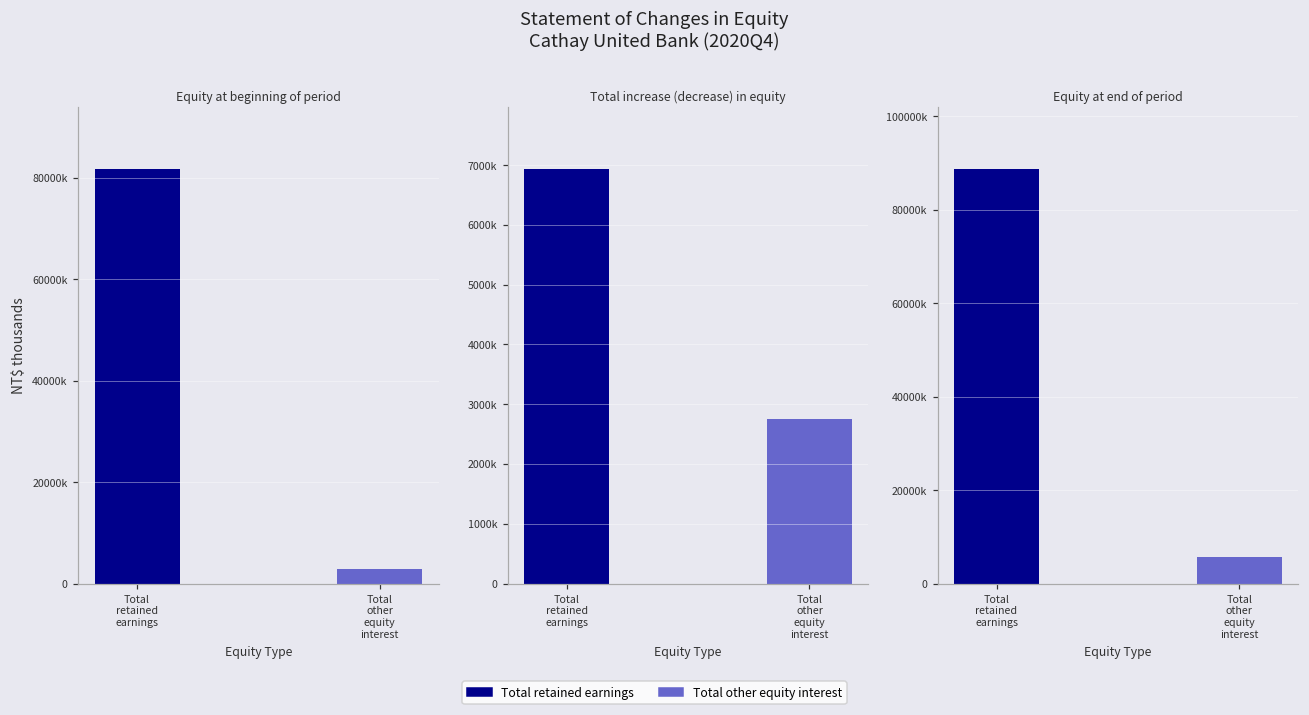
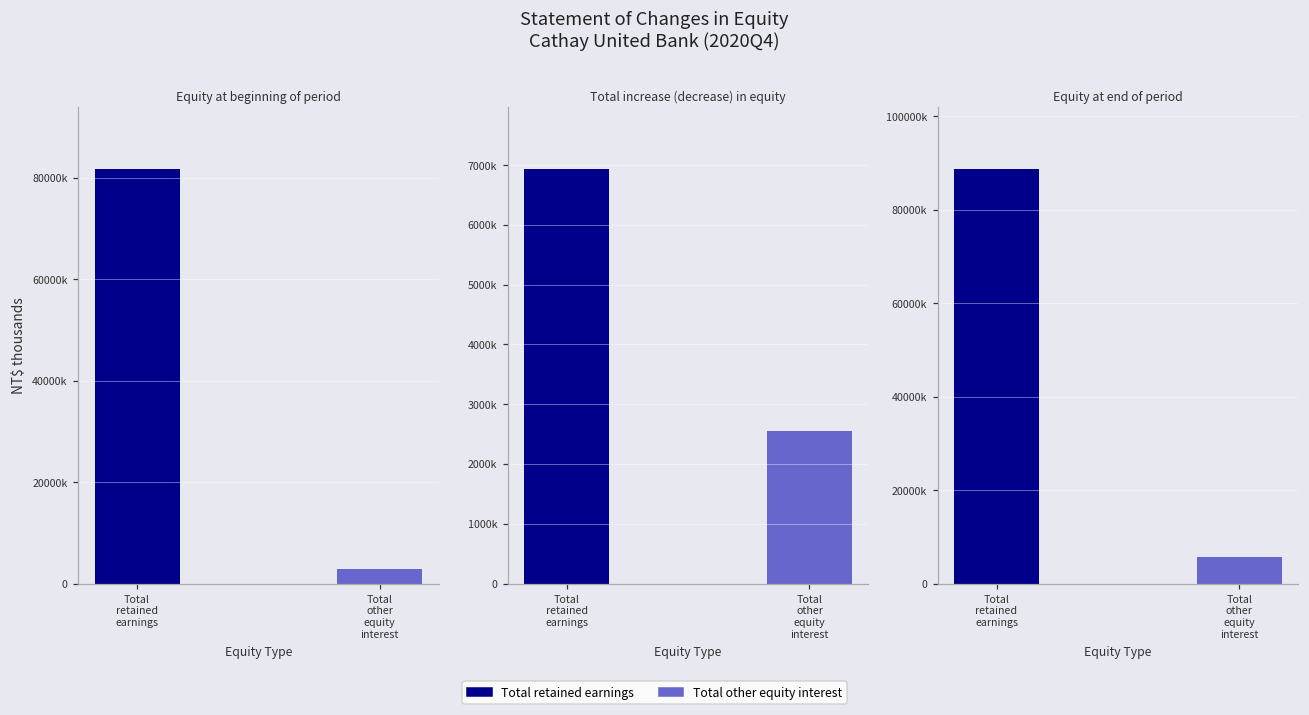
Total increase (decrease) in equity, Total other equity interest: 2800000 -> 2500000
